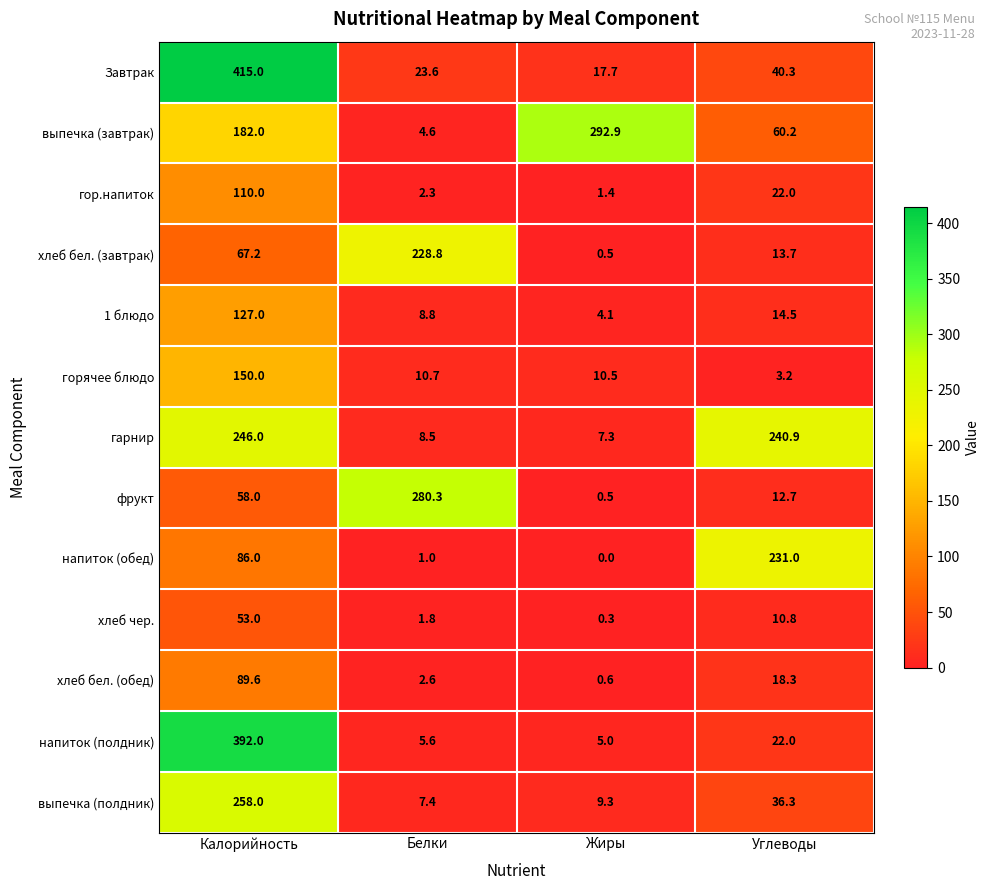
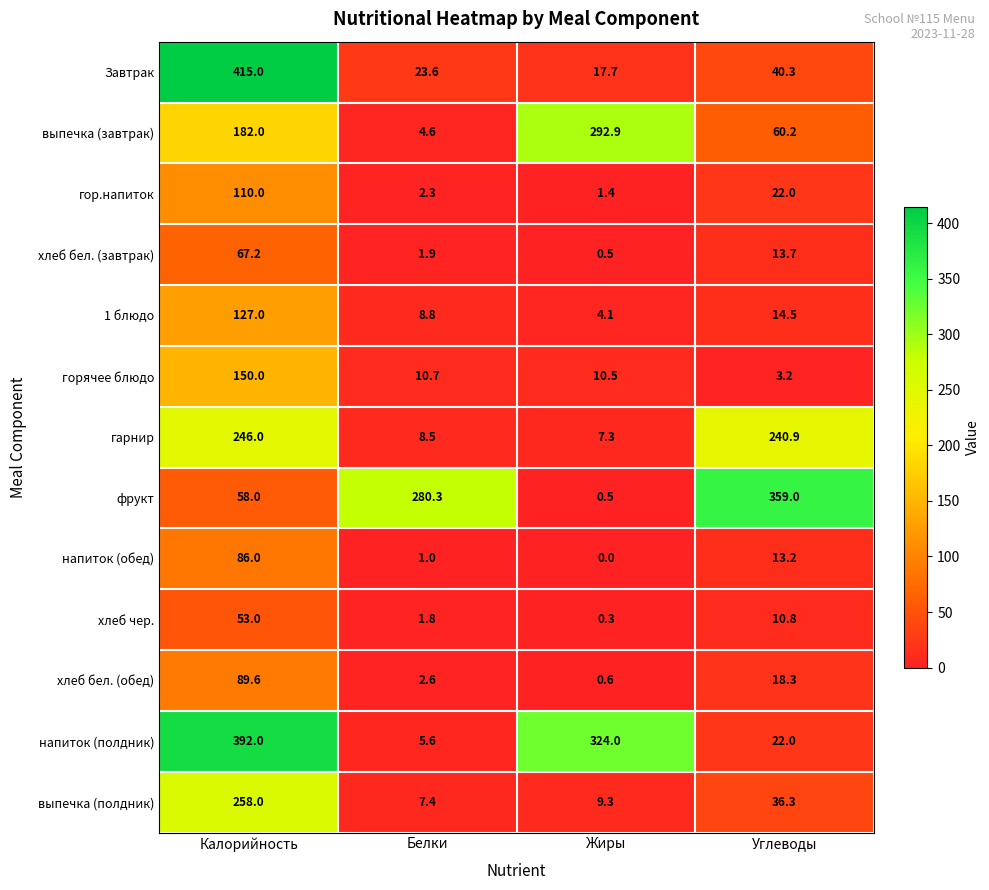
хлеб бел. (завтрак), Белки: 228.8 -> 1.9
фрукт, Углеводы: 12.7 -> 359.0
напиток (обед), Углеводы: 231.0 -> 13.2
напиток (полдник), Жиры: 5.0 -> 324.0
